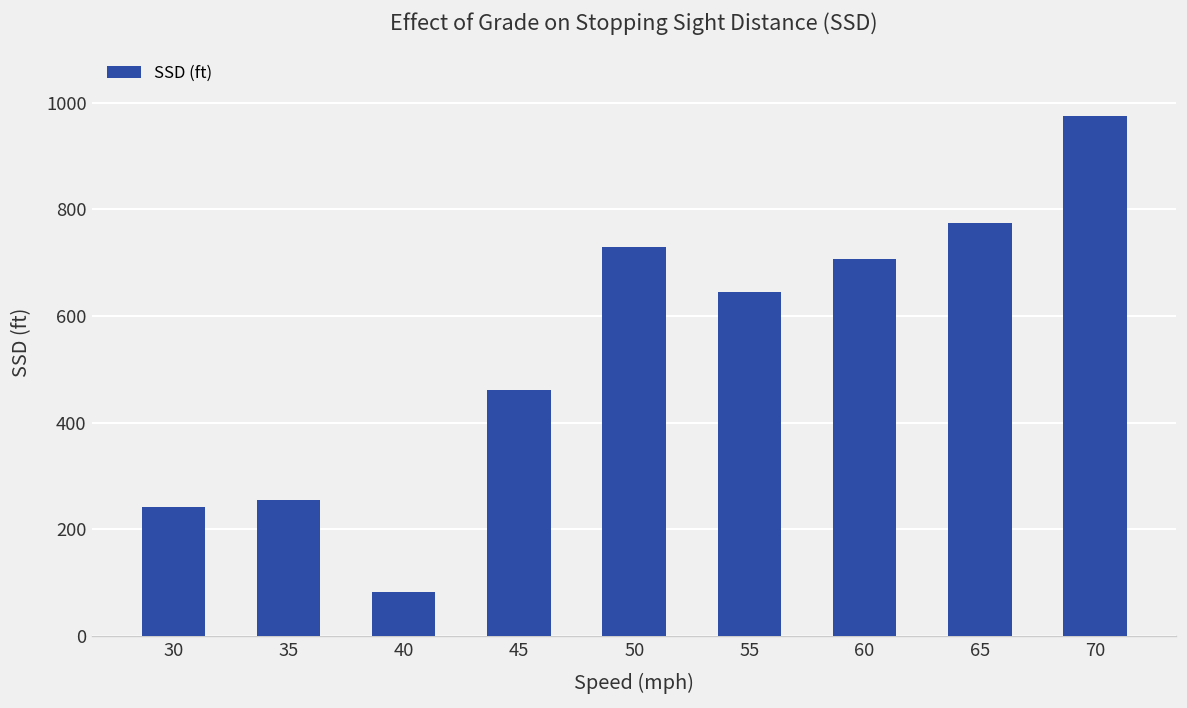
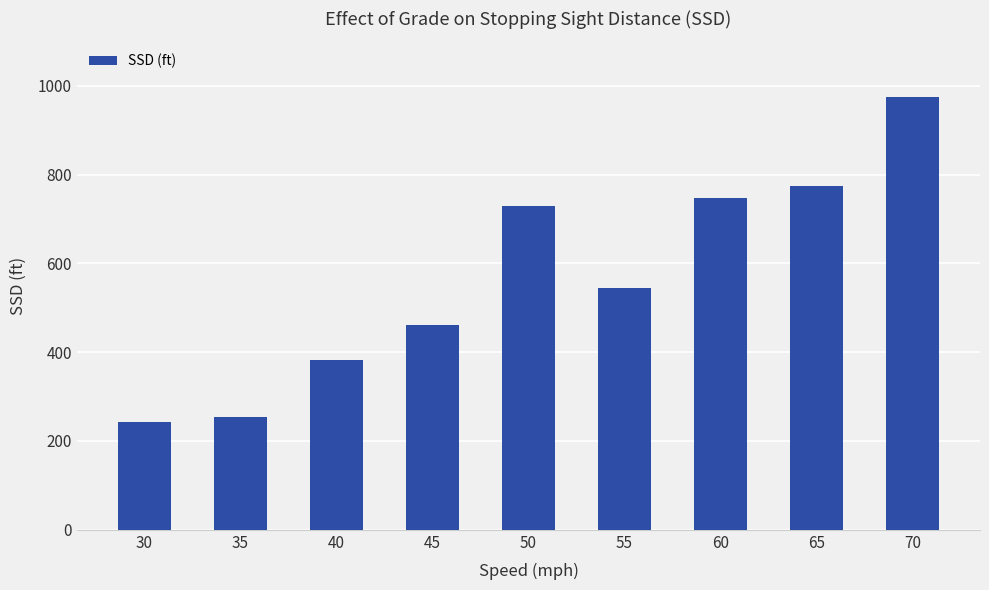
40: 80 -> 380
55: 650 -> 550
60: 710 -> 750
